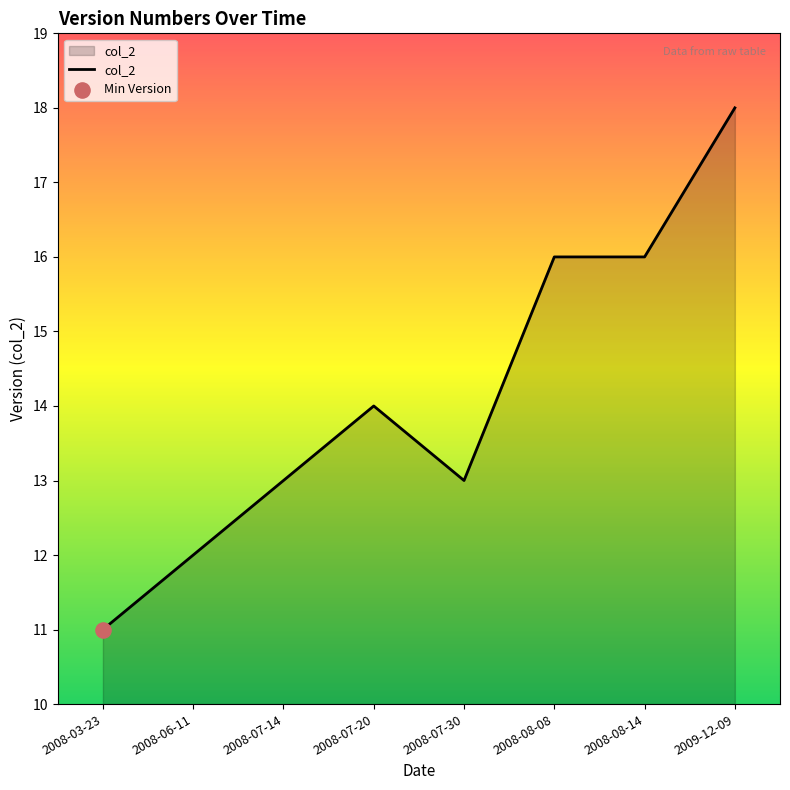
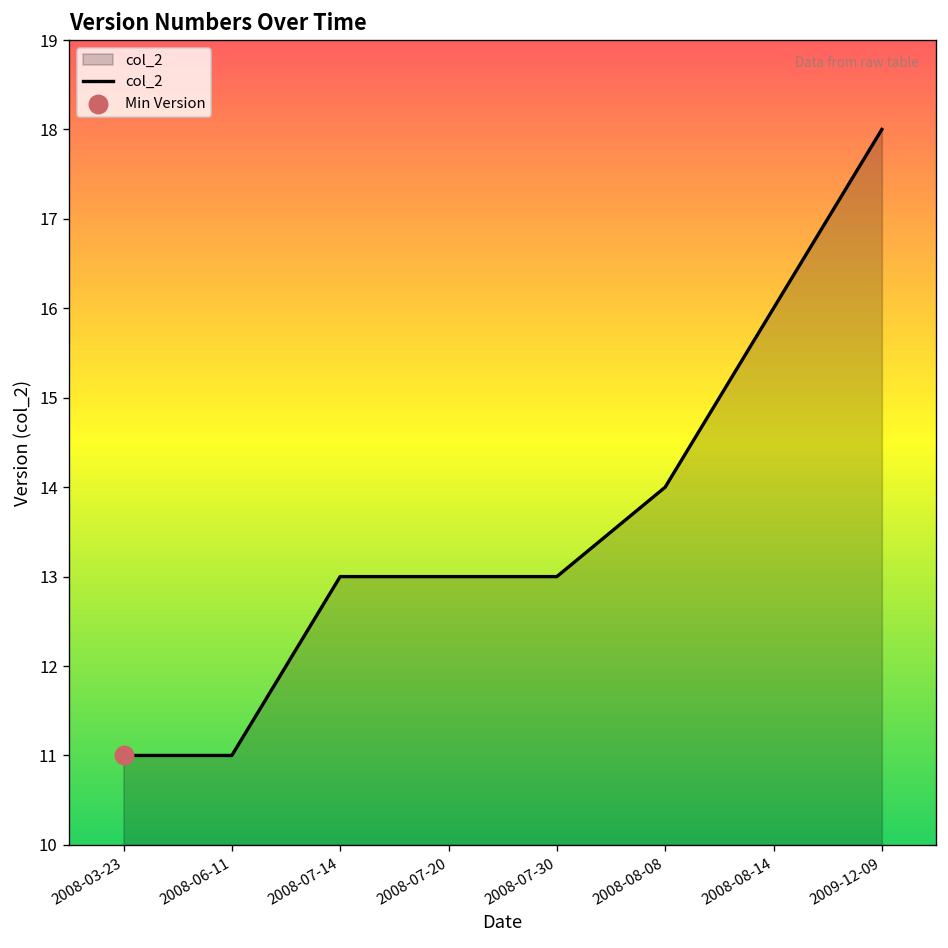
col_2, 2008-06-11: 12 -> 11
col_2, 2008-07-20: 14 -> 13
col_2, 2008-08-08: 16 -> 14
